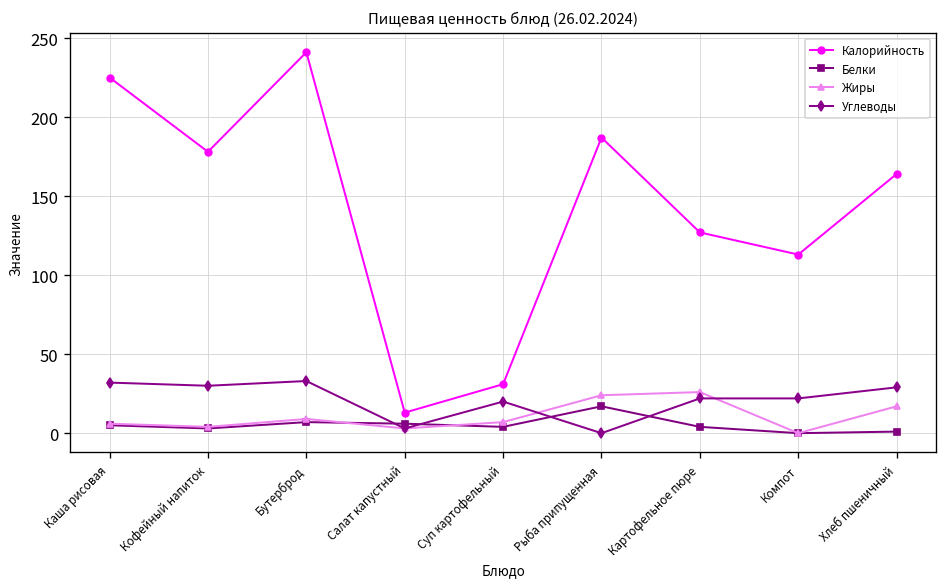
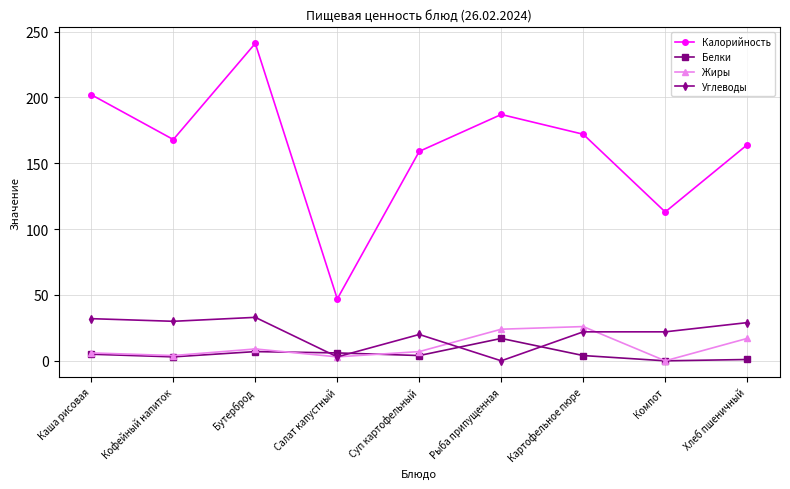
Калорийность, Каша рисовая: 225 -> 202
Калорийность, Кофейный напиток: 178 -> 168
Калорийность, Салат капустный: 13 -> 47
Калорийность, Суп картофельный: 31 -> 159
Калорийность, Картофельное пюре: 127 -> 172
